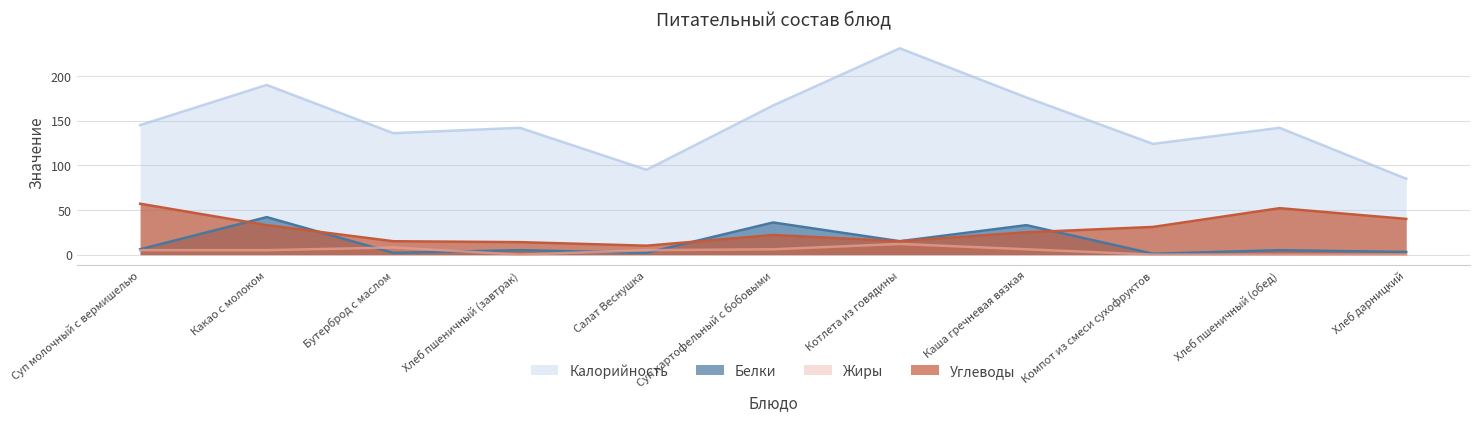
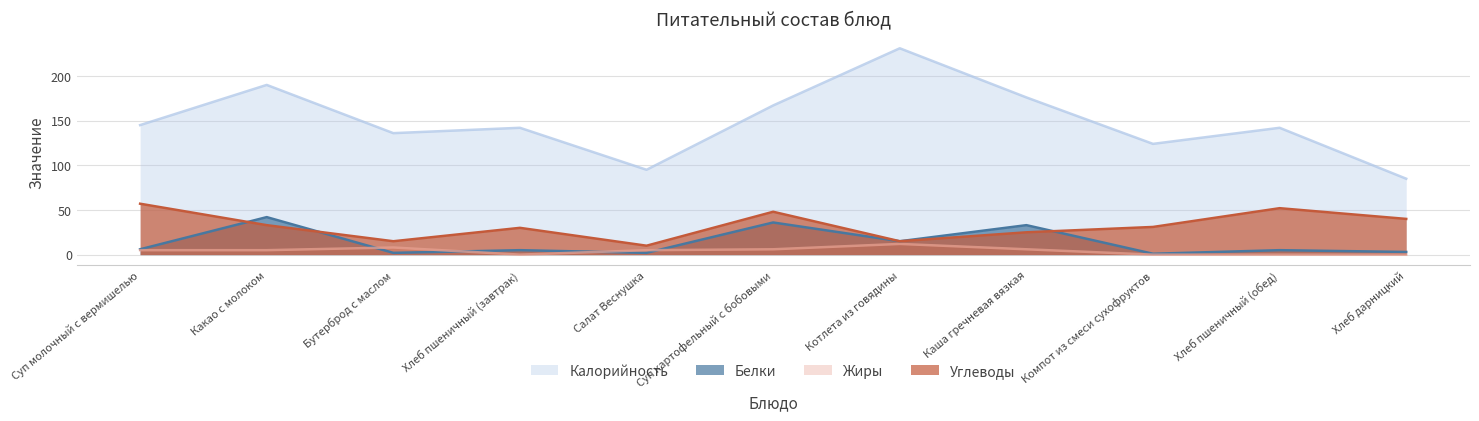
Углеводы, Хлеб пшеничный (завтрак): 10 -> 30
Углеводы, Суп картофельный с бобовыми: 20 -> 50
